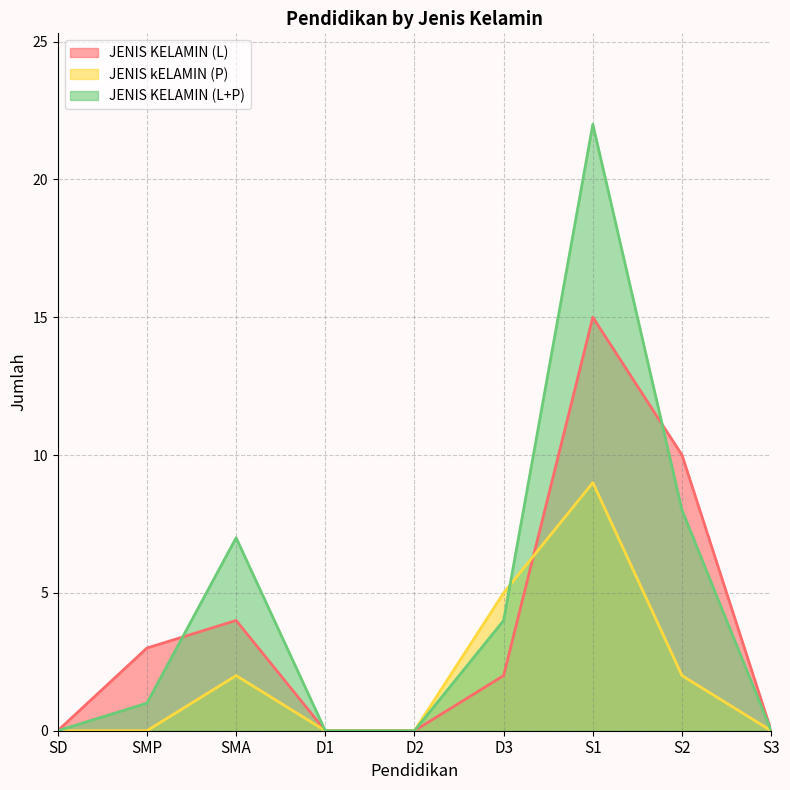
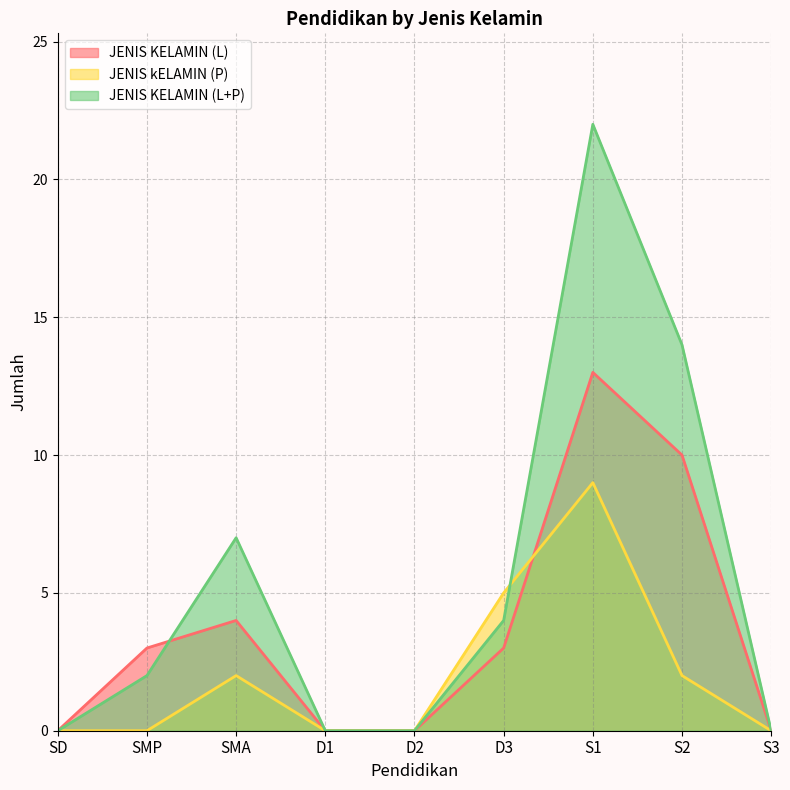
JENIS KELAMIN (L+P), SMP: 1 -> 2
JENIS KELAMIN (L), D3: 2 -> 3
JENIS KELAMIN (L), S1: 15 -> 13
JENIS KELAMIN (L+P), S2: 8 -> 14
